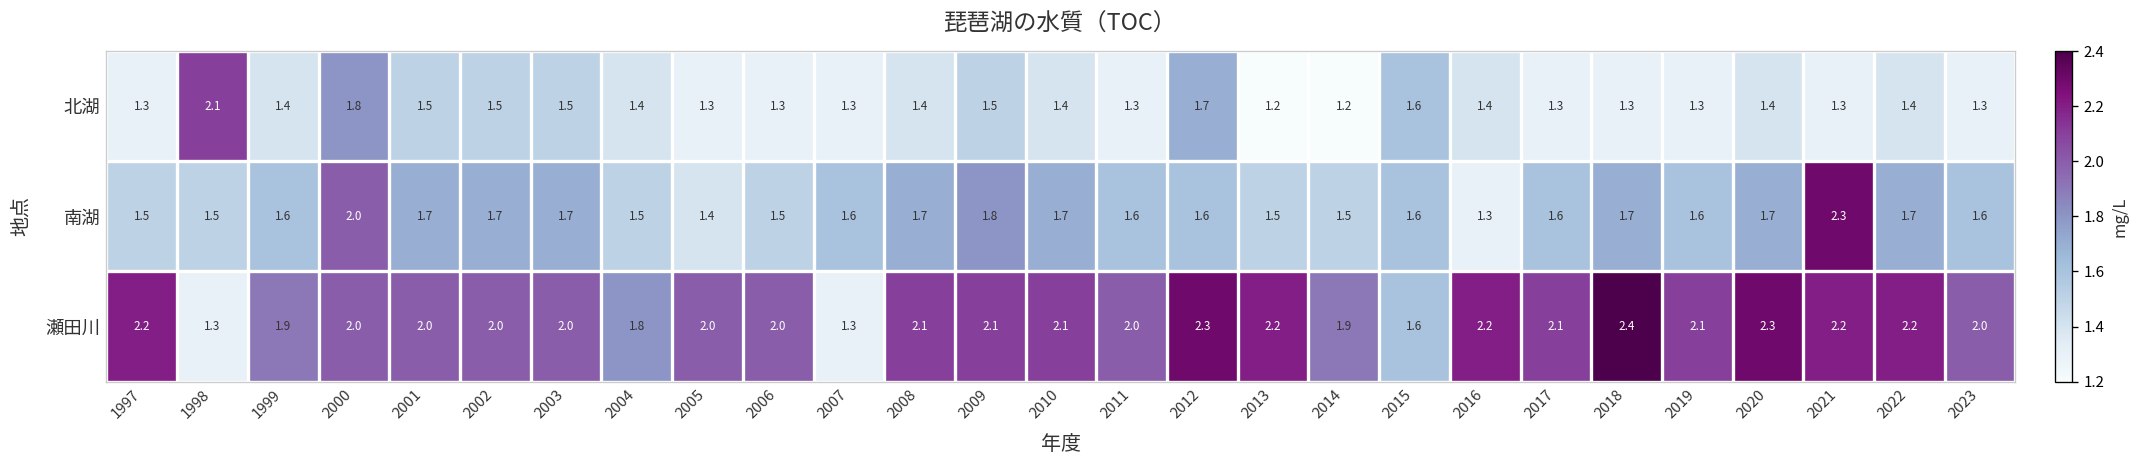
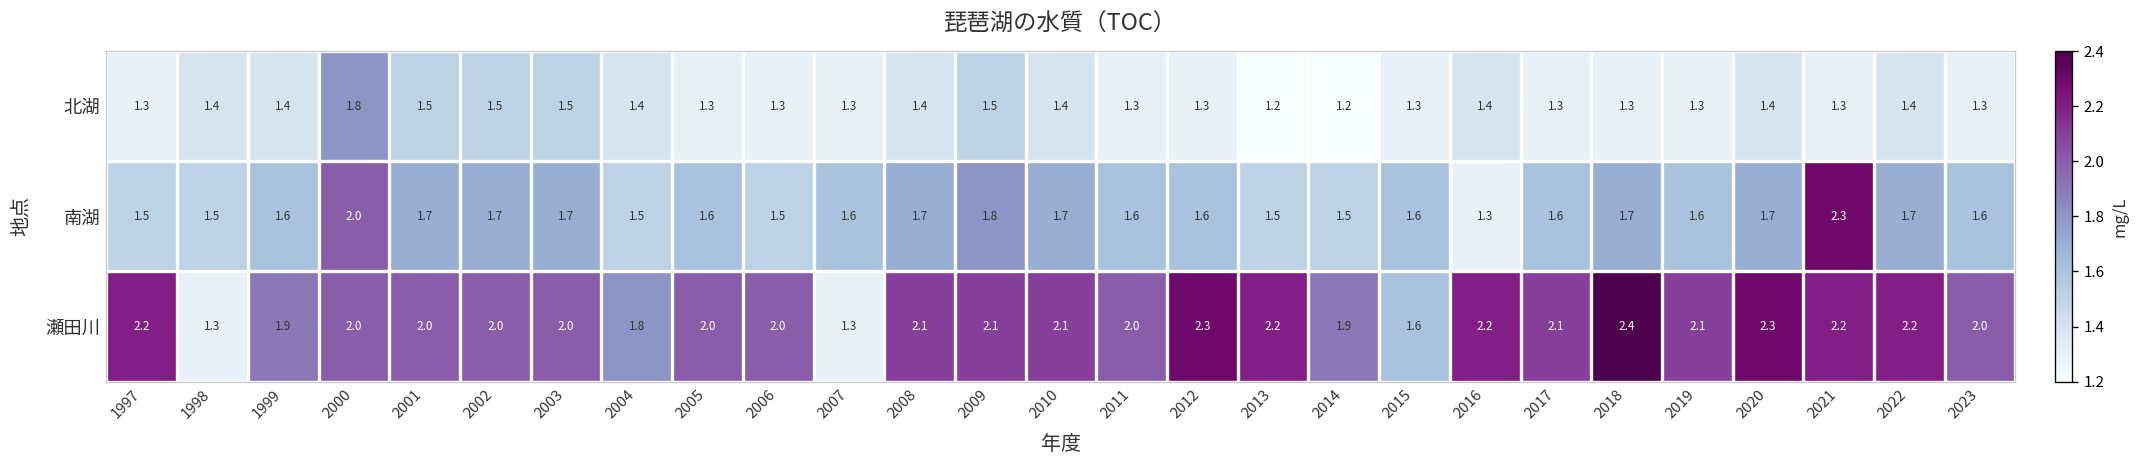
北湖, 1998: 2.1 -> 1.4
北湖, 2012: 1.7 -> 1.3
北湖, 2015: 1.6 -> 1.3
南湖, 2005: 1.4 -> 1.6
